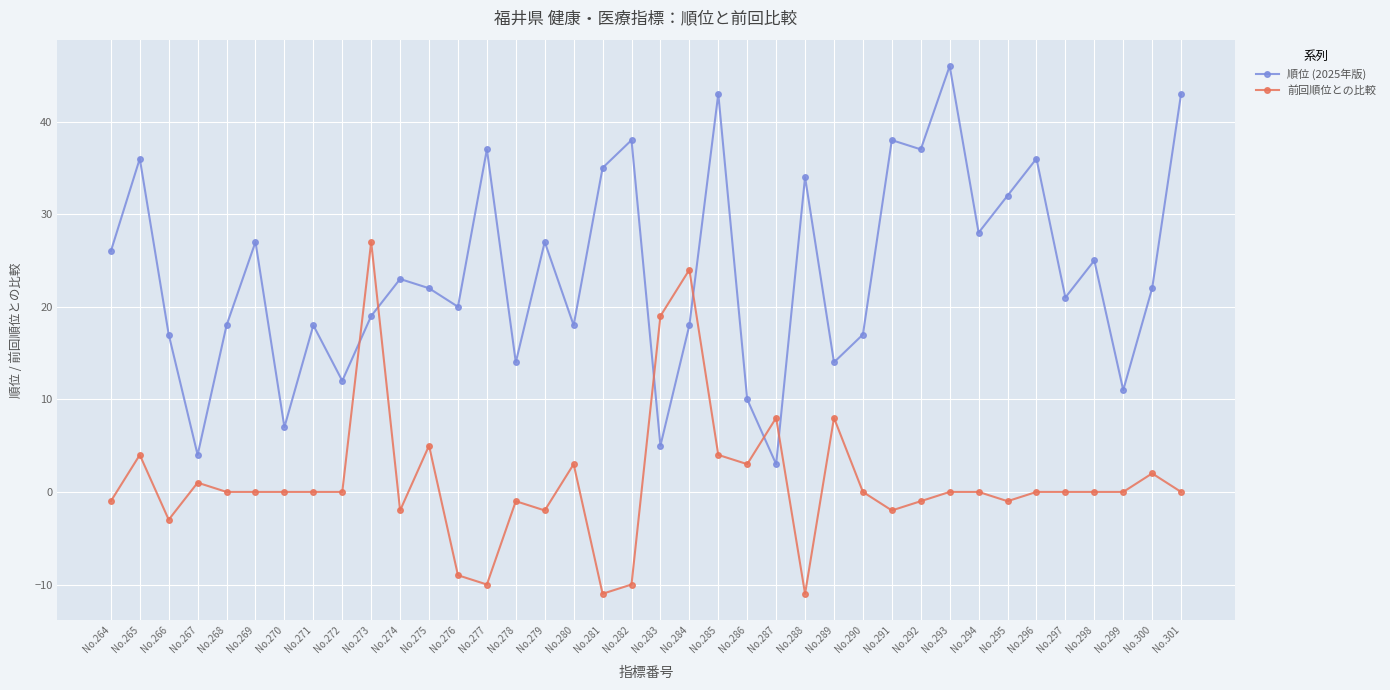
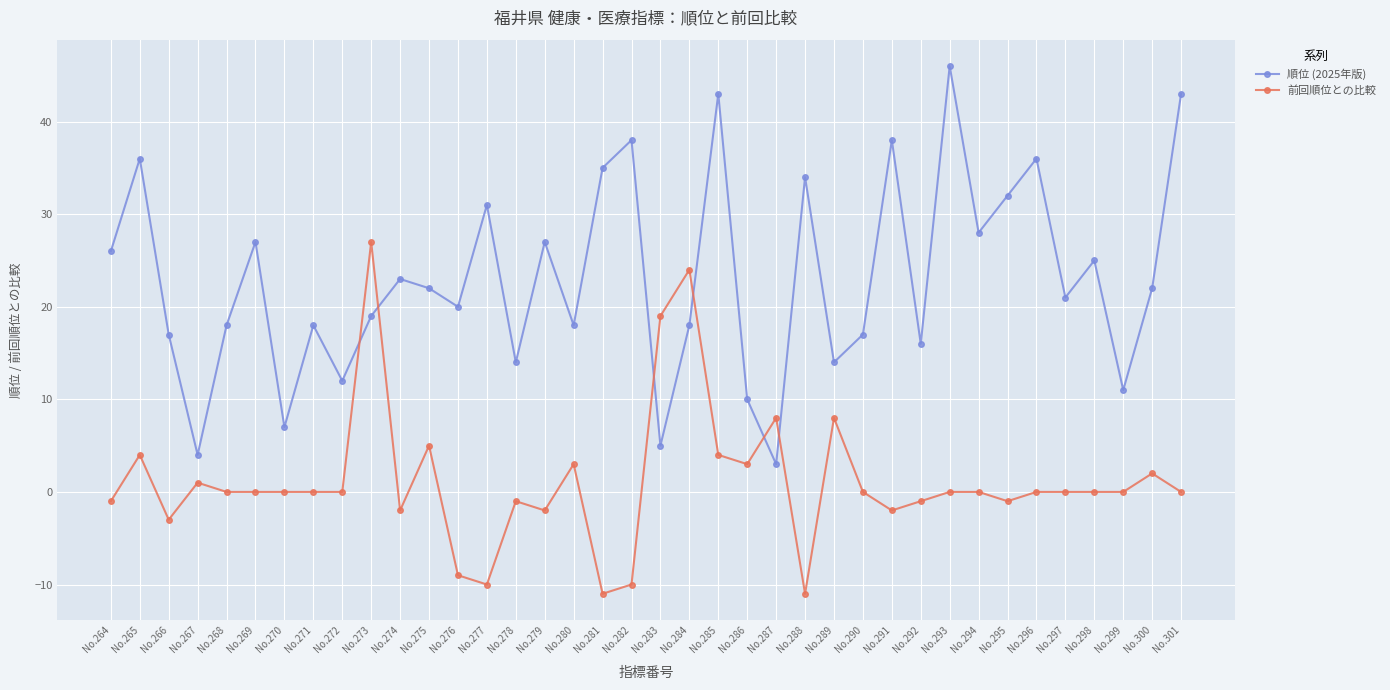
順位 (2025年版), No.277: 37 -> 31
順位 (2025年版), No.292: 37 -> 16
